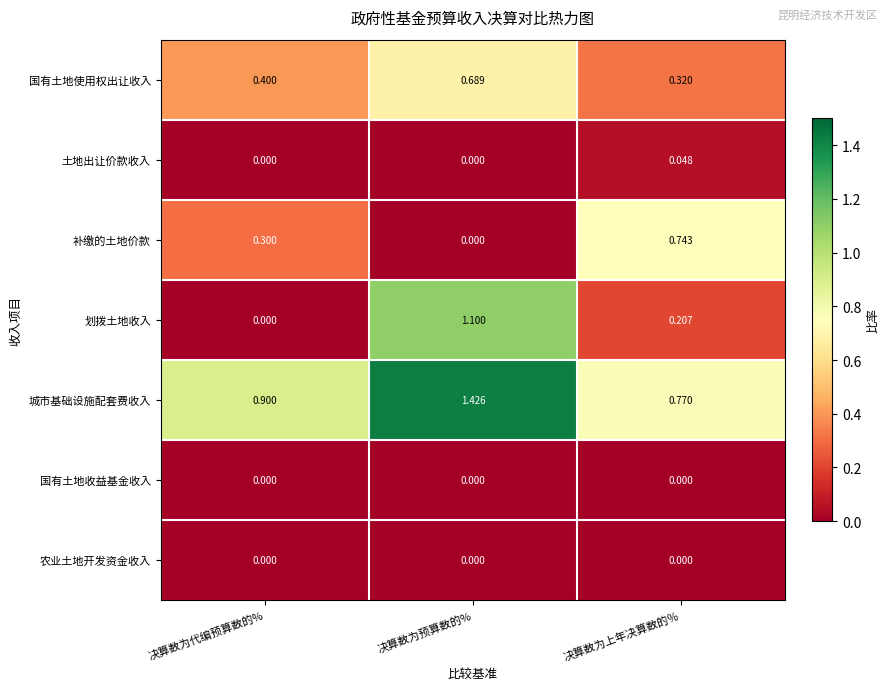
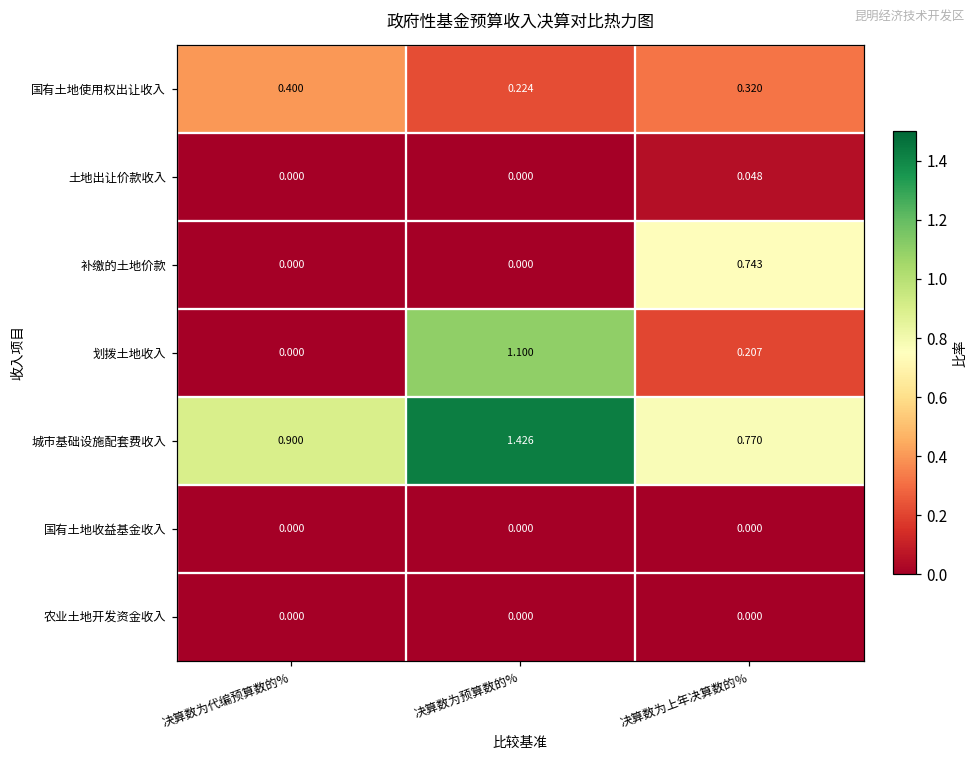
国有土地使用权出让收入, 决算数为预算数的%: 0.689 -> 0.224
补缴的土地价款, 决算数为代编预算数的%: 0.300 -> 0.000
